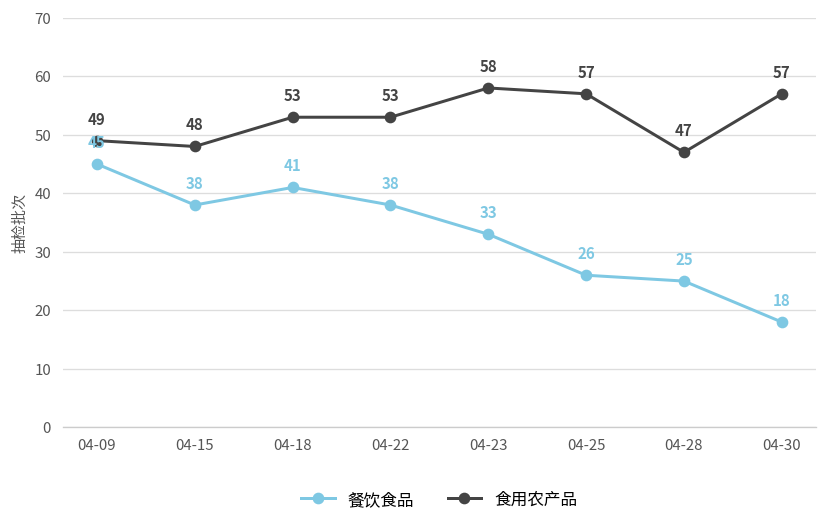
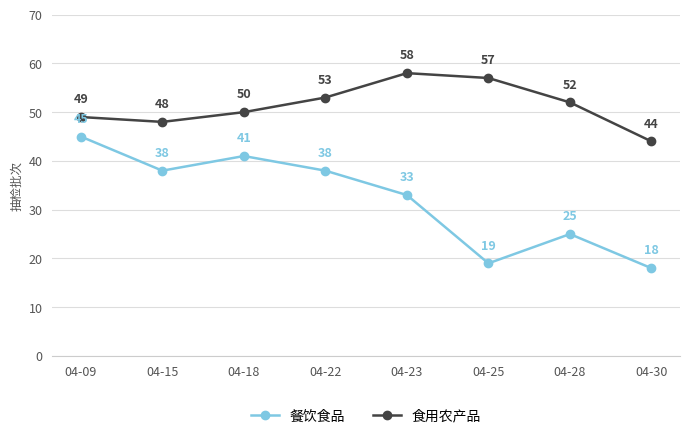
食用农产品, 04-18: 53 -> 50
餐饮食品, 04-25: 26 -> 19
食用农产品, 04-28: 47 -> 52
食用农产品, 04-30: 57 -> 44
